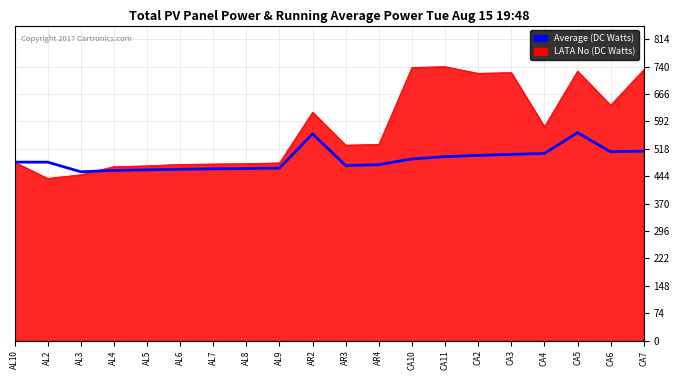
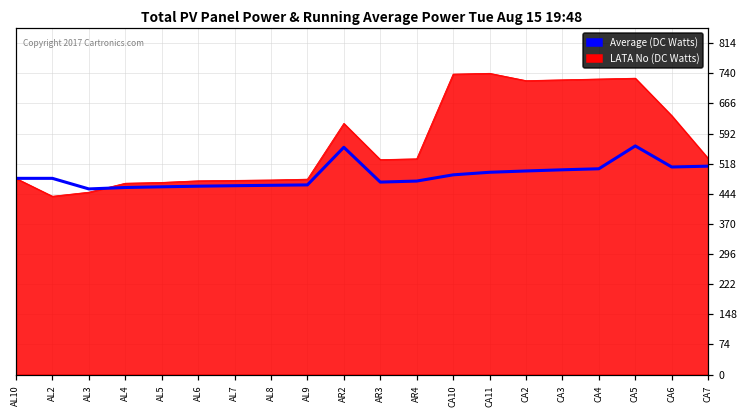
LATA No (DC Watts), CA4: 580 -> 730
LATA No (DC Watts), CA7: 730 -> 530
